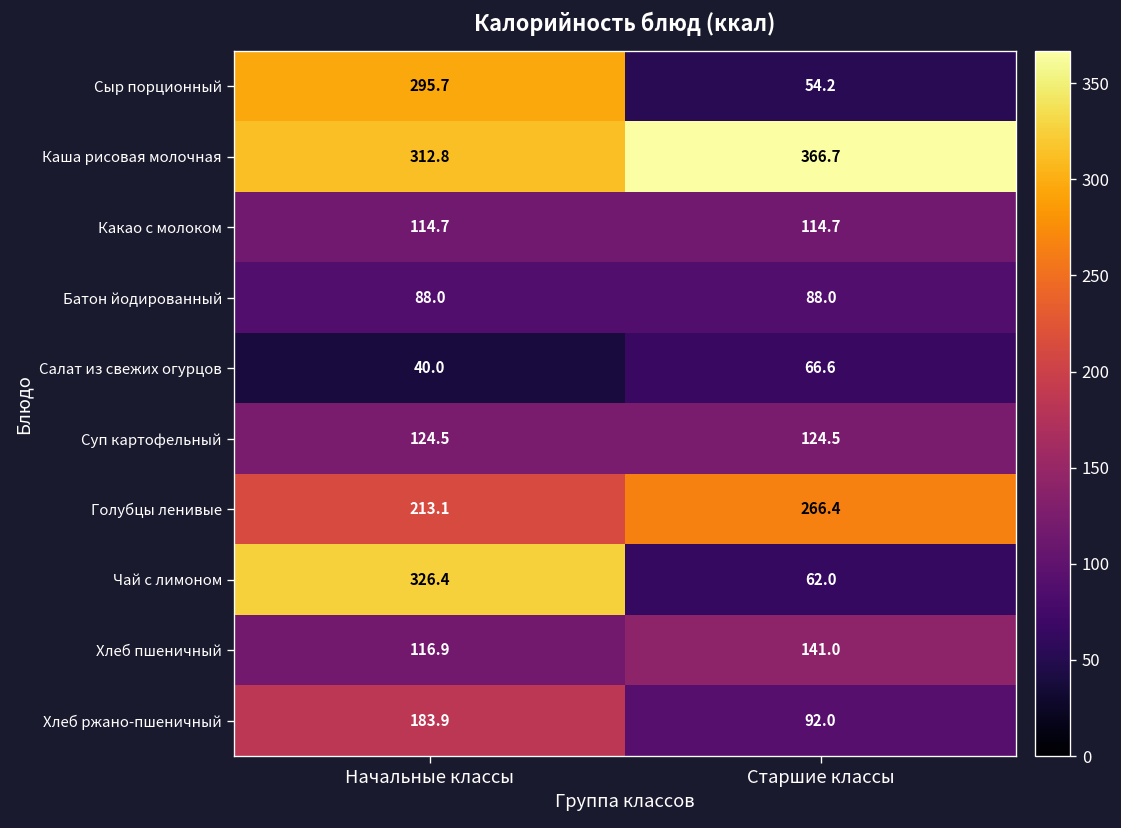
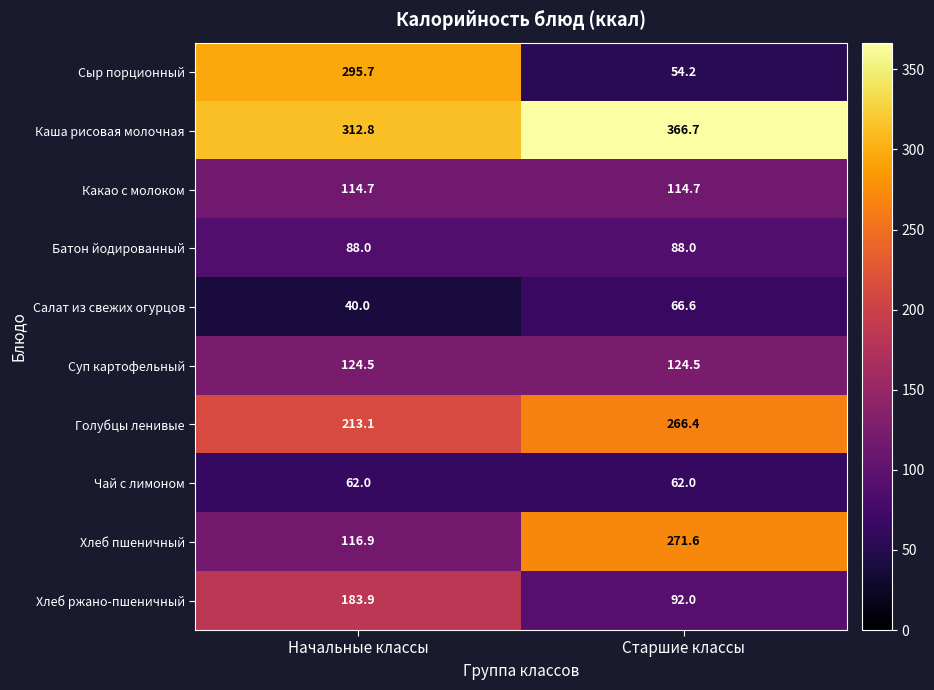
Чай с лимоном, Начальные классы: 326.4 -> 62.0
Хлеб пшеничный, Старшие классы: 141.0 -> 271.6
